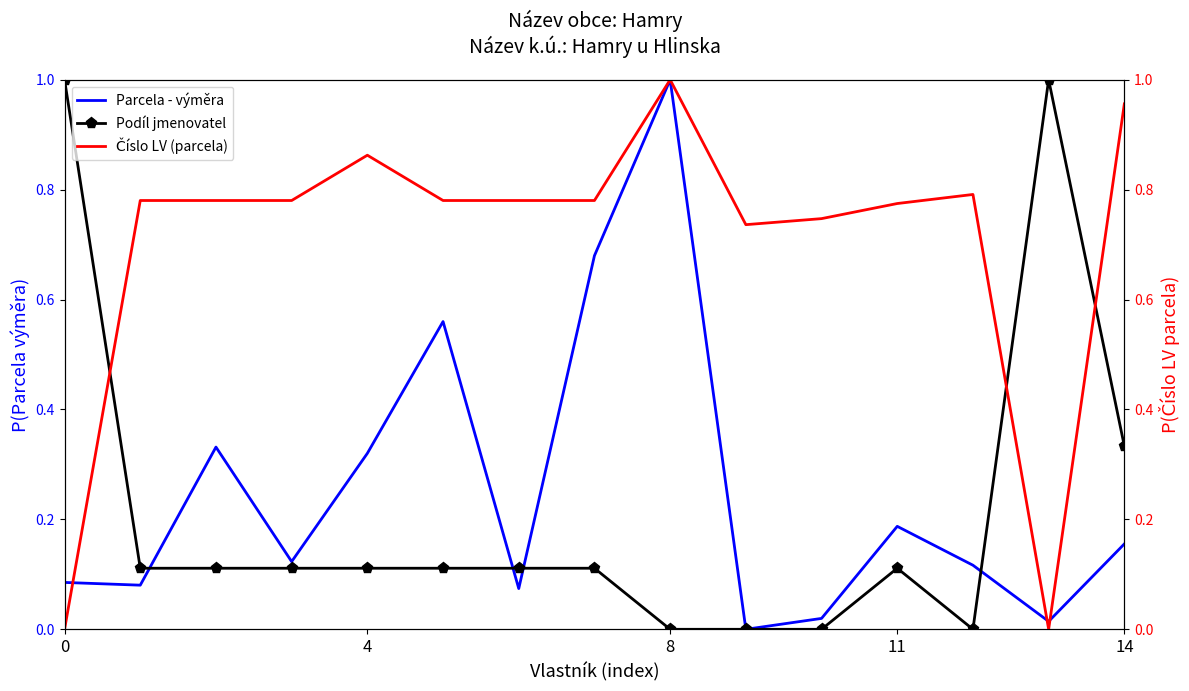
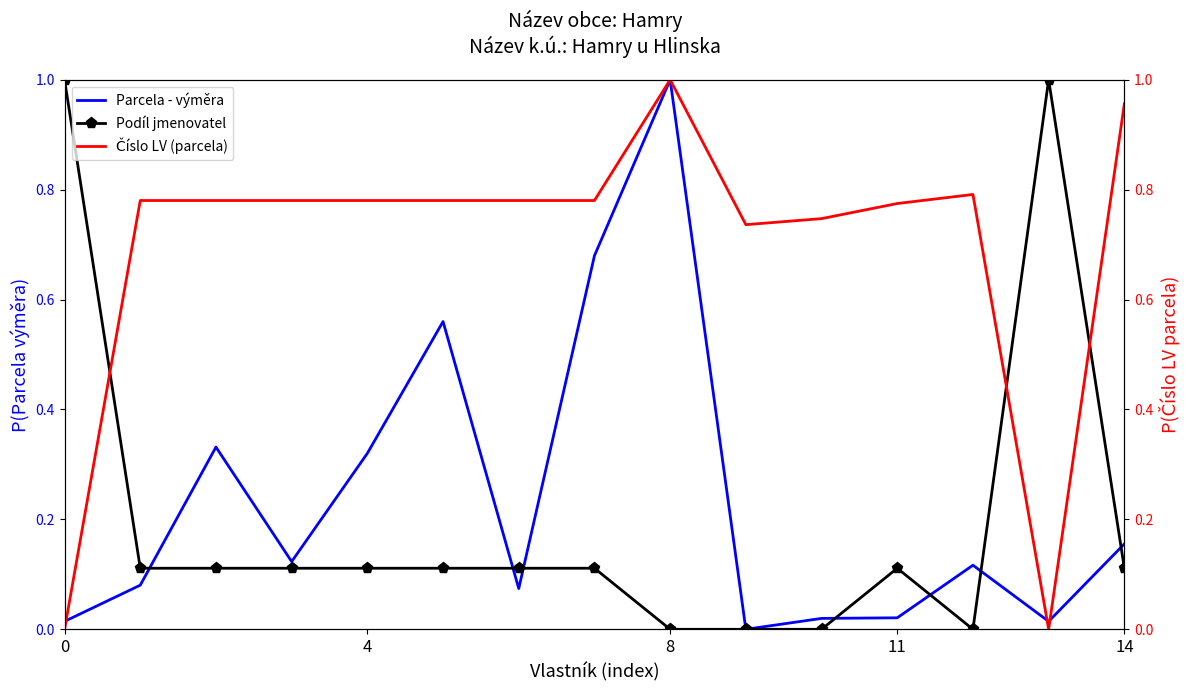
Parcela - výměra, 0: 0.09 -> 0.01
Parcela - výměra, 11: 0.19 -> 0.02
Podíl jmenovatel, 14: 0.33 -> 0.11
Číslo LV (parcela), 4: 0.86 -> 0.78
